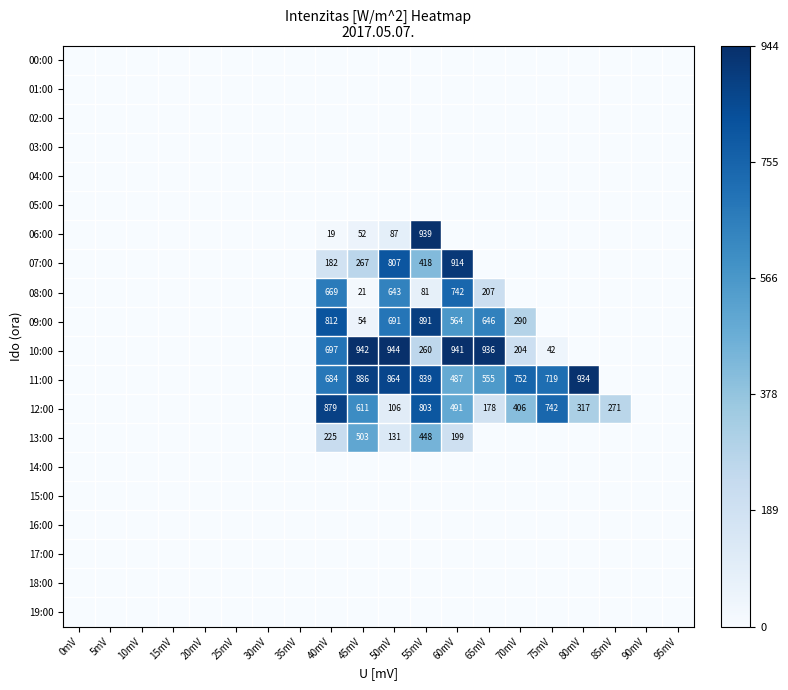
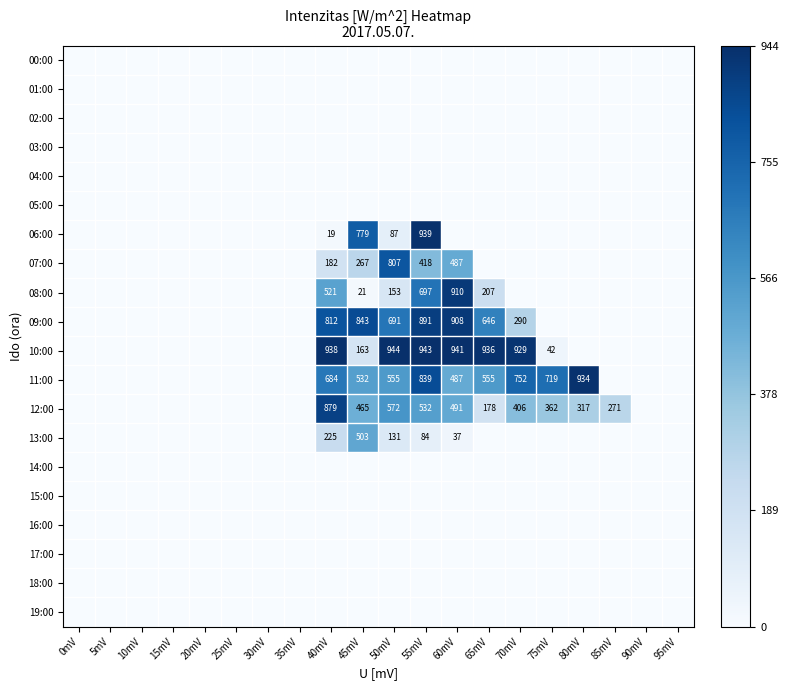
06:00, 45mV: 52 -> 779
07:00, 60mV: 914 -> 487
08:00, 40mV: 669 -> 521
08:00, 50mV: 643 -> 153
08:00, 55mV: 81 -> 697
08:00, 60mV: 742 -> 910
09:00, 45mV: 54 -> 843
09:00, 60mV: 564 -> 908
10:00, 40mV: 697 -> 938
10:00, 45mV: 942 -> 163
10:00, 55mV: 260 -> 943
10:00, 70mV: 204 -> 929
11:00, 45mV: 886 -> 532
11:00, 50mV: 864 -> 555
12:00, 45mV: 611 -> 465
12:00, 50mV: 106 -> 572
12:00, 55mV: 803 -> 532
12:00, 75mV: 742 -> 362
13:00, 55mV: 448 -> 84
13:00, 60mV: 199 -> 37
